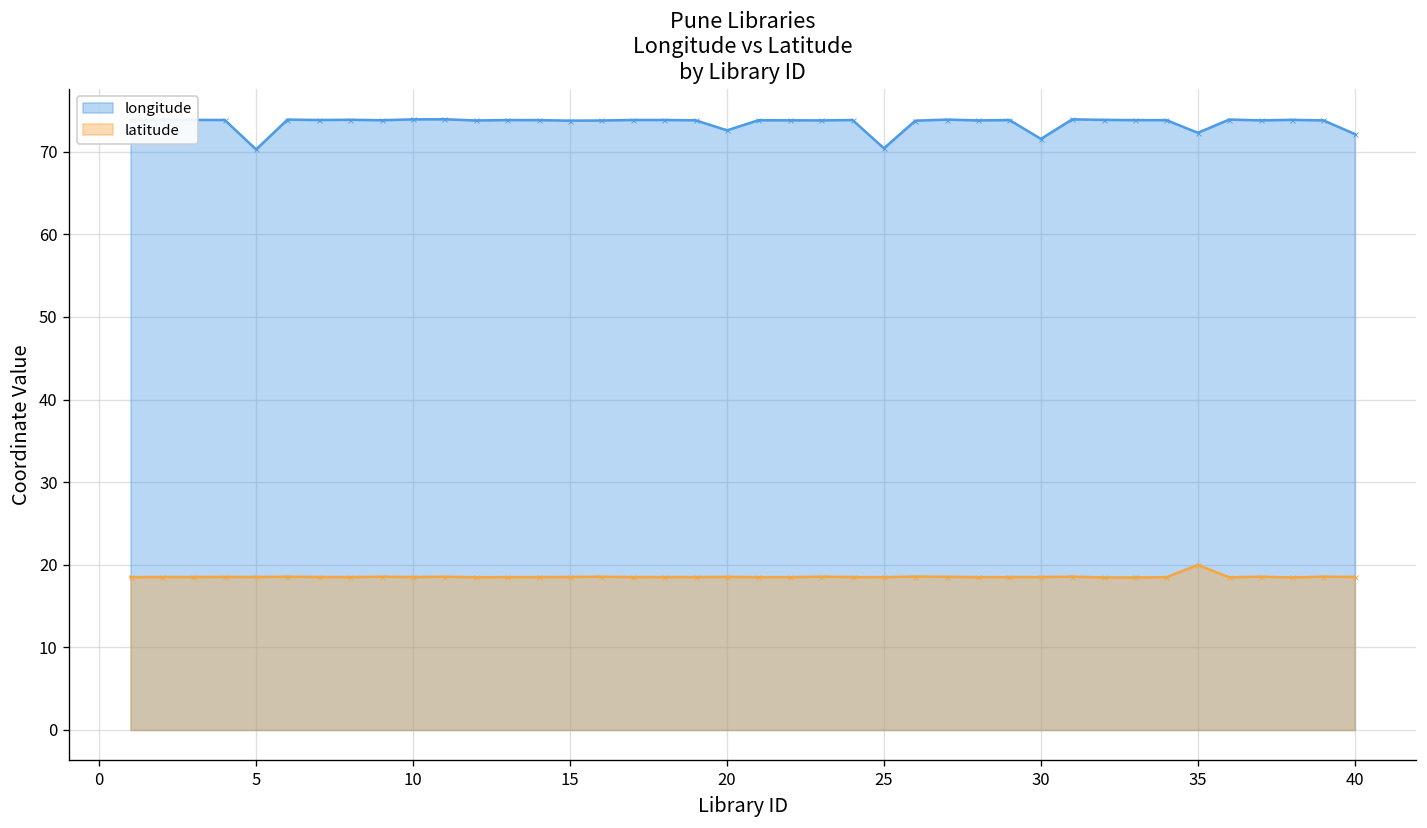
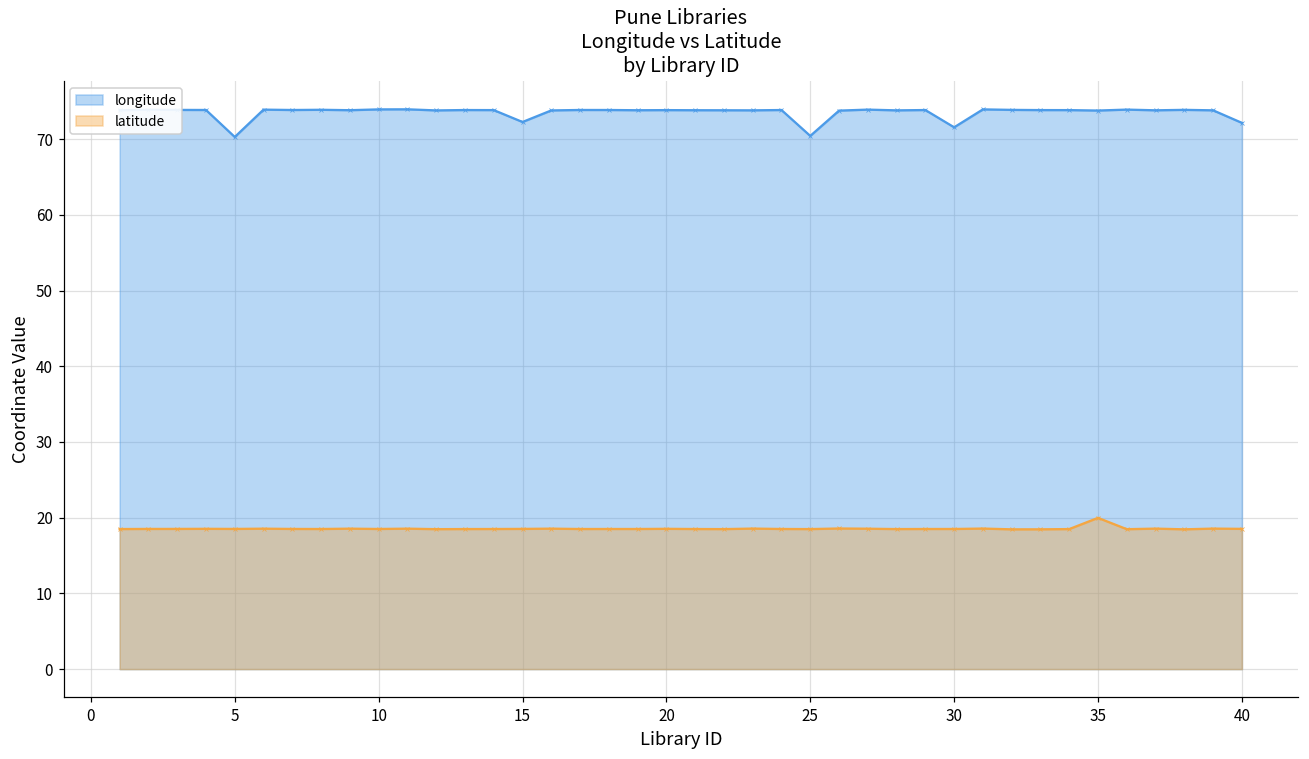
longitude, 15: 74 -> 72
longitude, 20: 73 -> 74
longitude, 35: 72 -> 74
